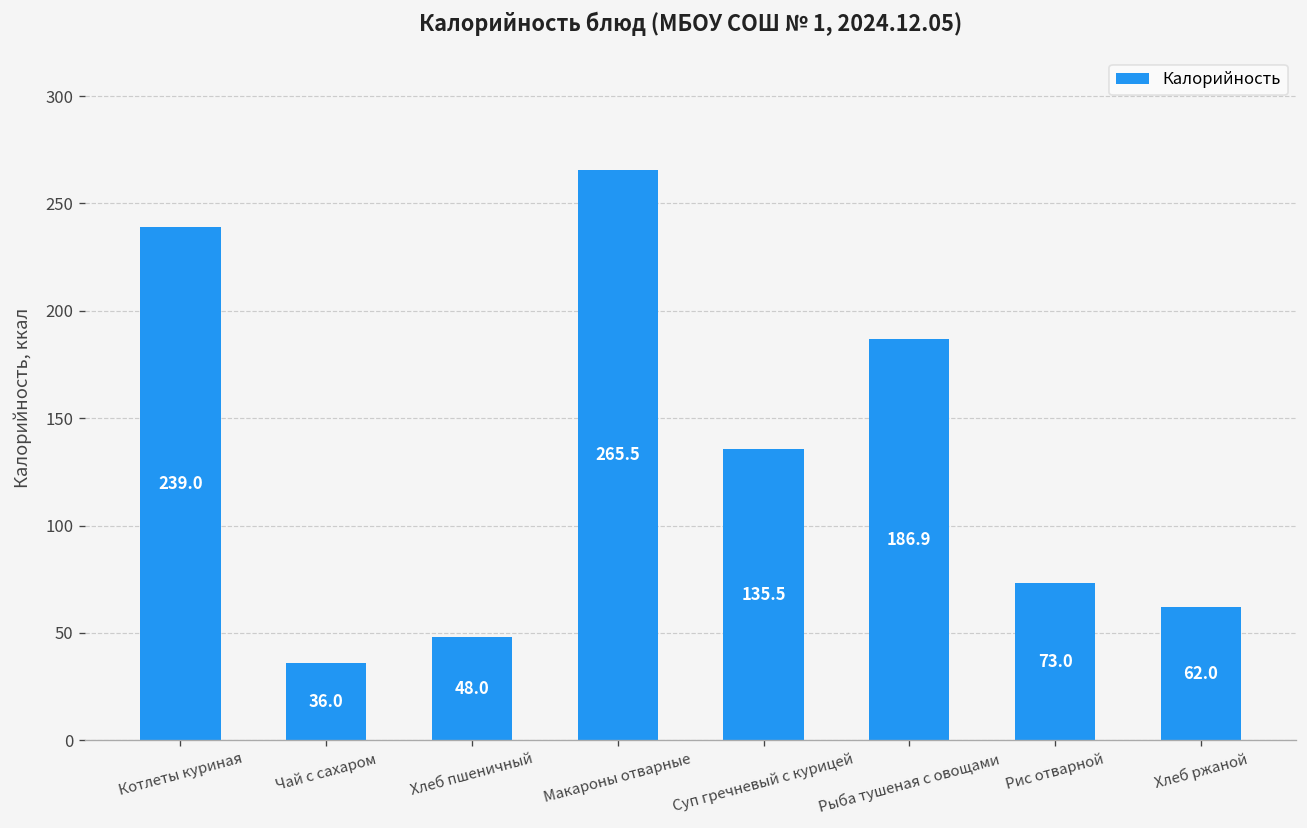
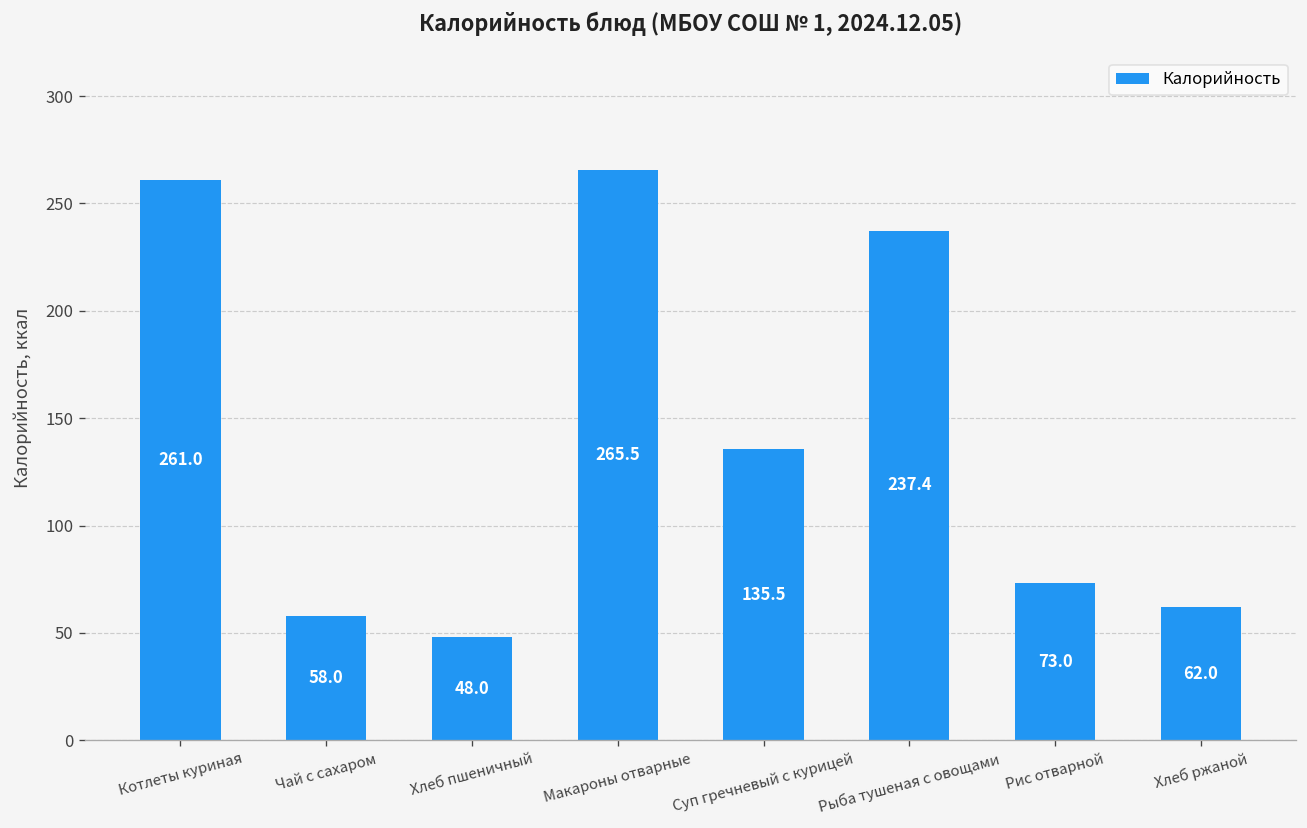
Котлеты куриная: 239.0 -> 261.0
Чай с сахаром: 36.0 -> 58.0
Рыба тушеная с овощами: 186.9 -> 237.4
